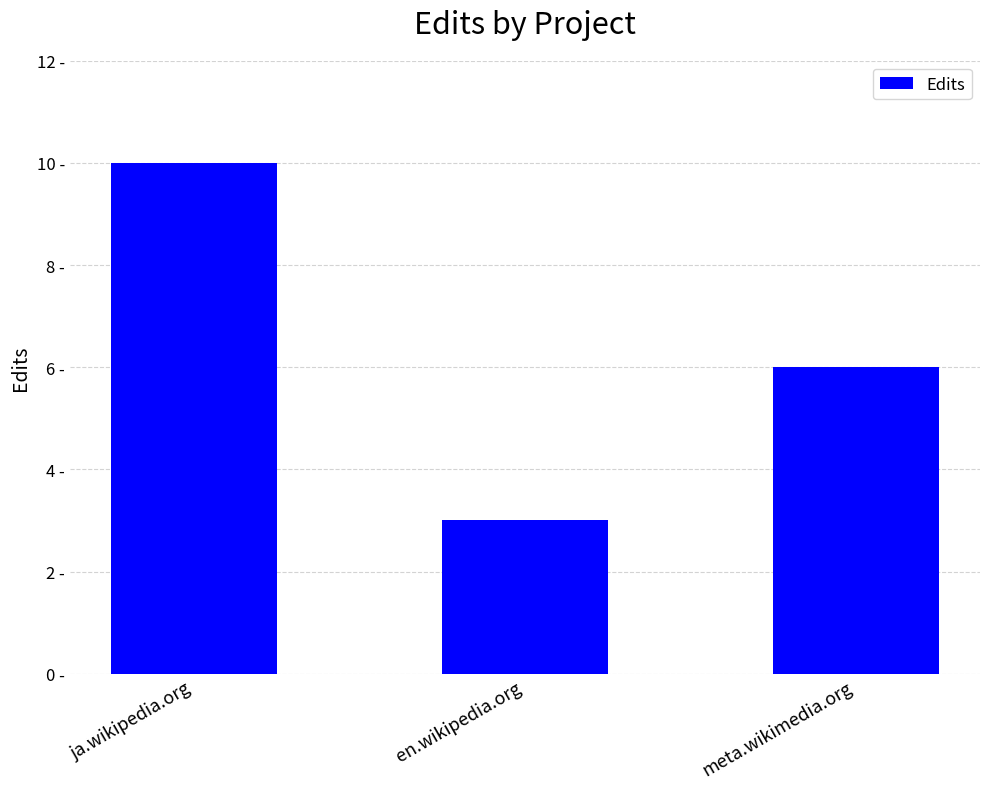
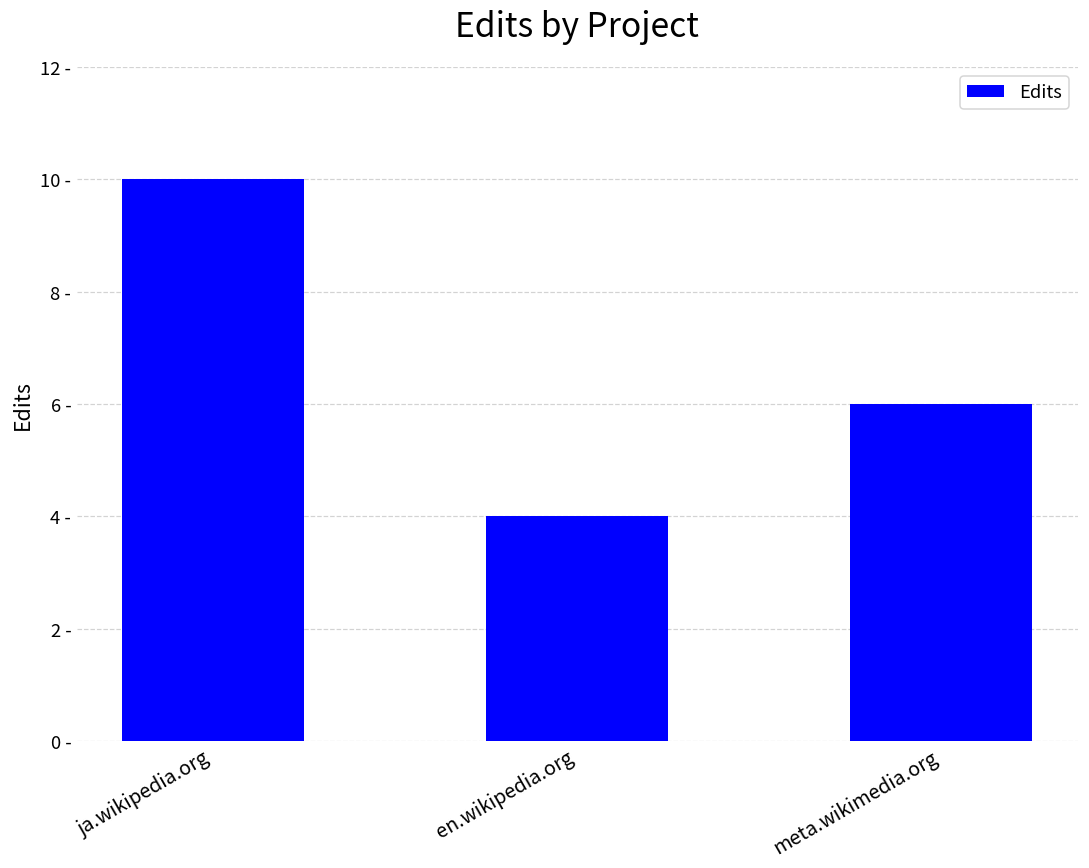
en.wikipedia.org: 3 - -> 4 -
